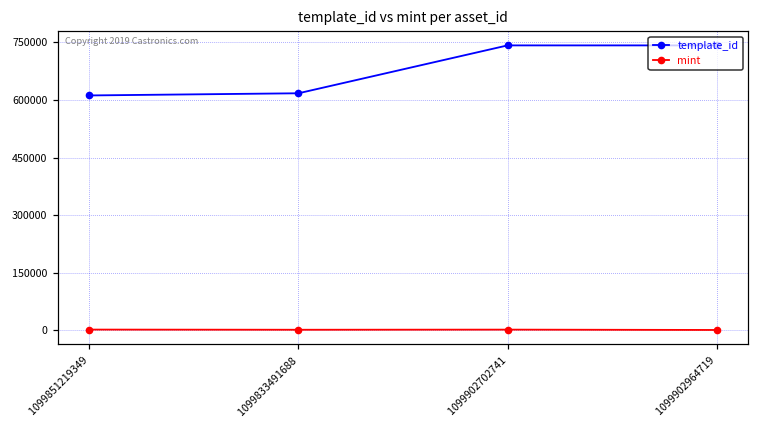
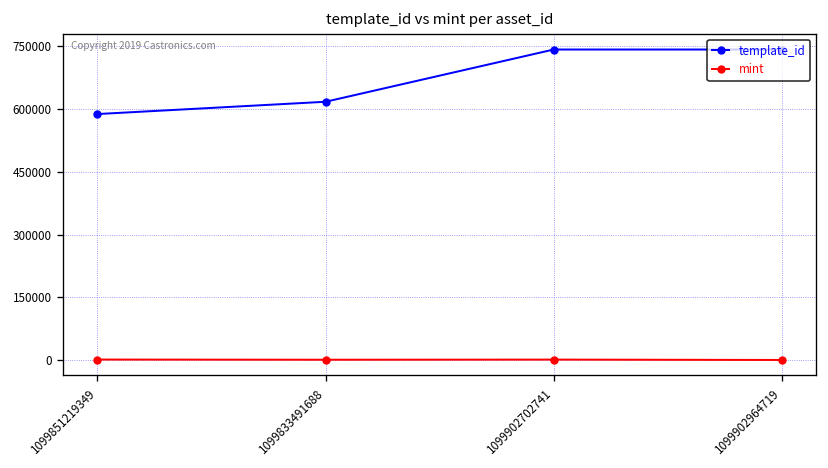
template_id, 1099851219349: 610000 -> 590000
